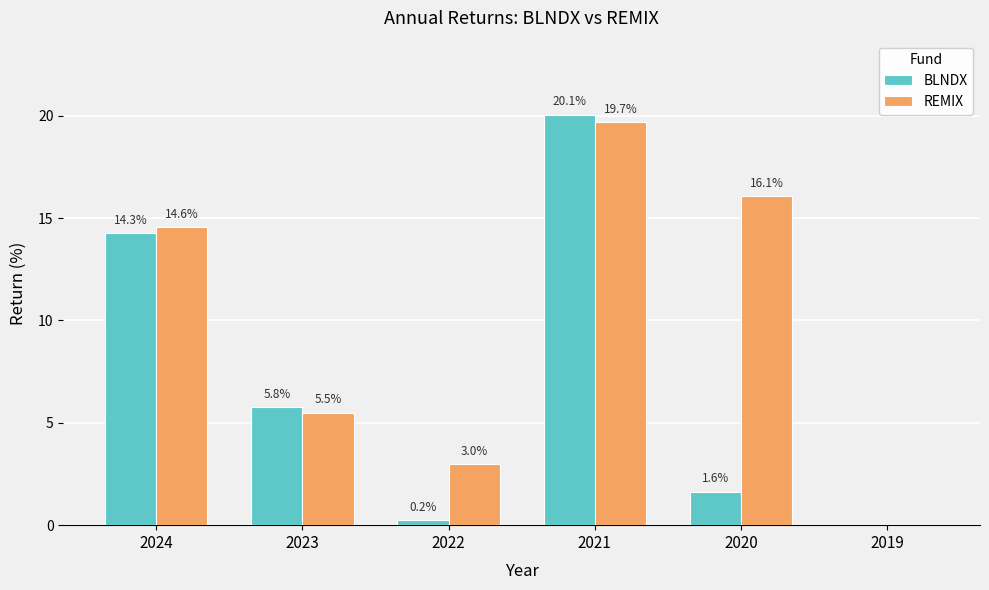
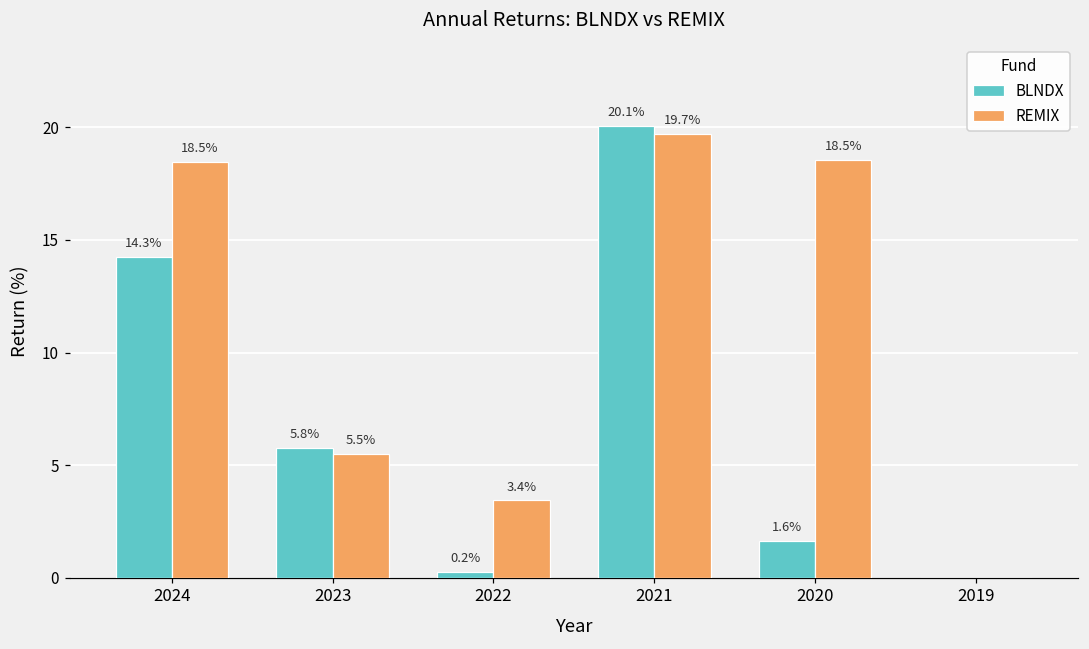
REMIX, 2024: 14.6% -> 18.5%
REMIX, 2022: 3.0% -> 3.4%
REMIX, 2020: 16.1% -> 18.5%
